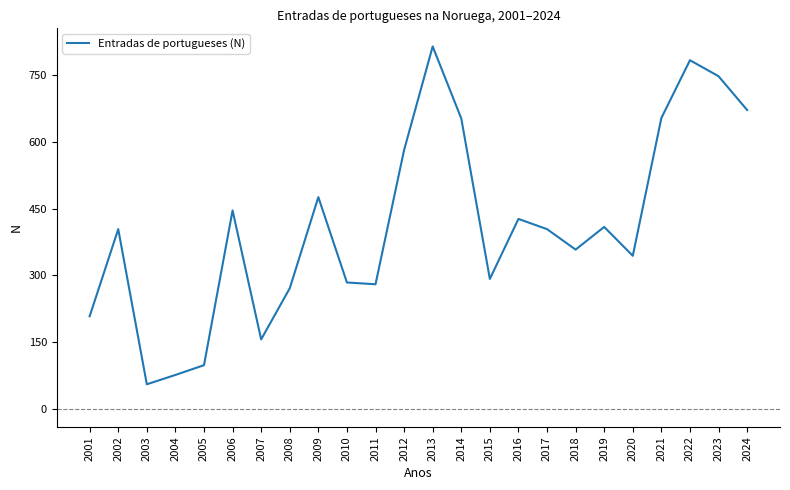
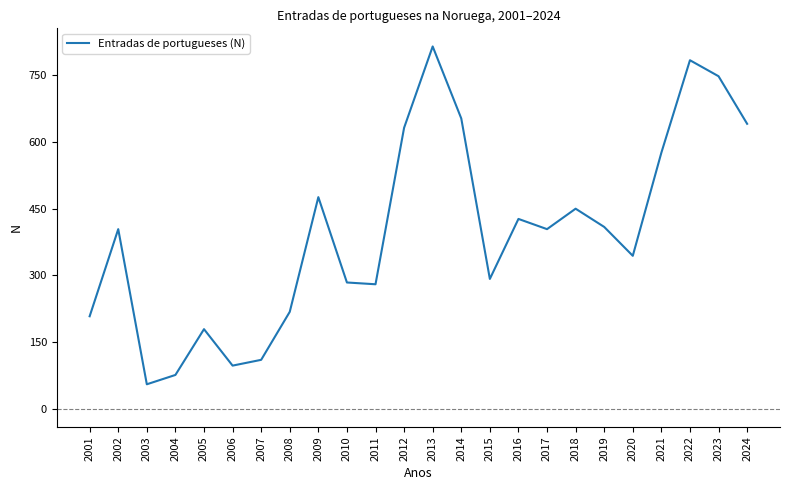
2005: 100 -> 180
2006: 450 -> 100
2007: 160 -> 110
2008: 270 -> 220
2012: 580 -> 630
2018: 360 -> 450
2021: 650 -> 580
2024: 670 -> 640
